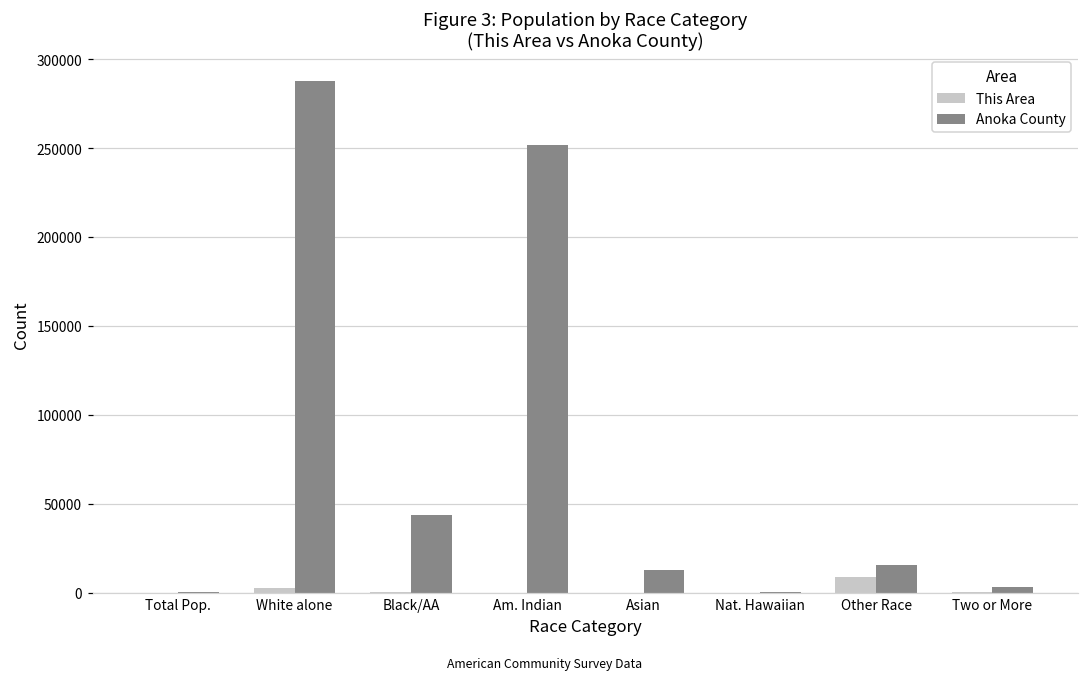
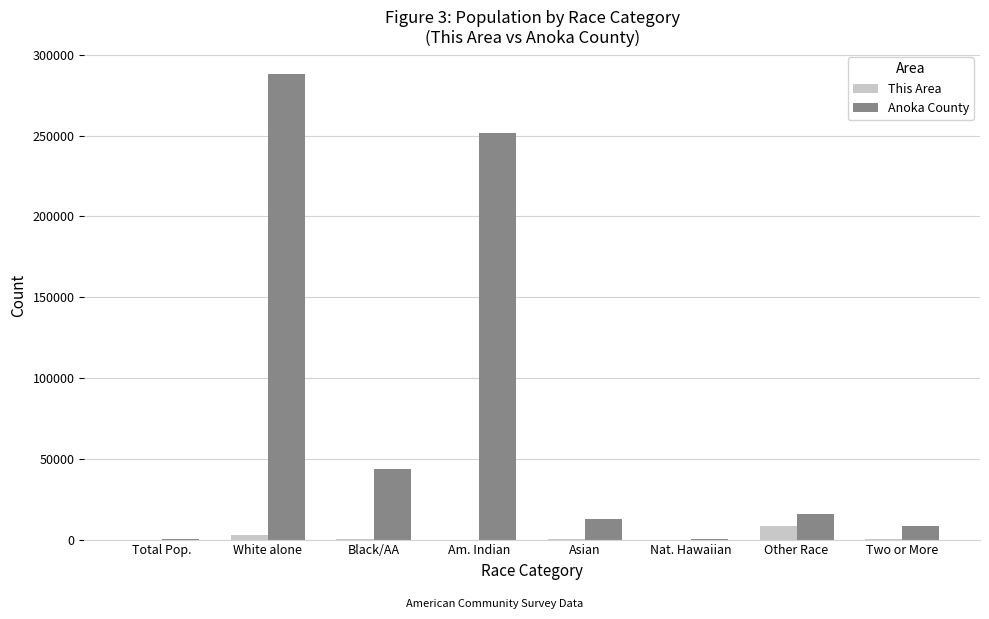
Anoka County, Two or More: 3000 -> 9000
